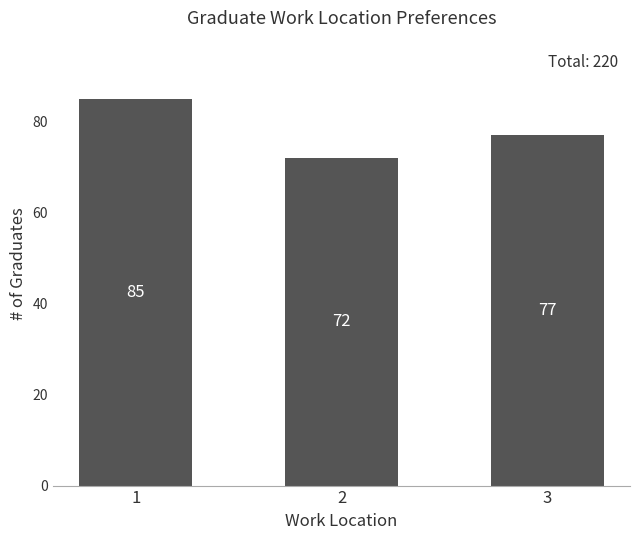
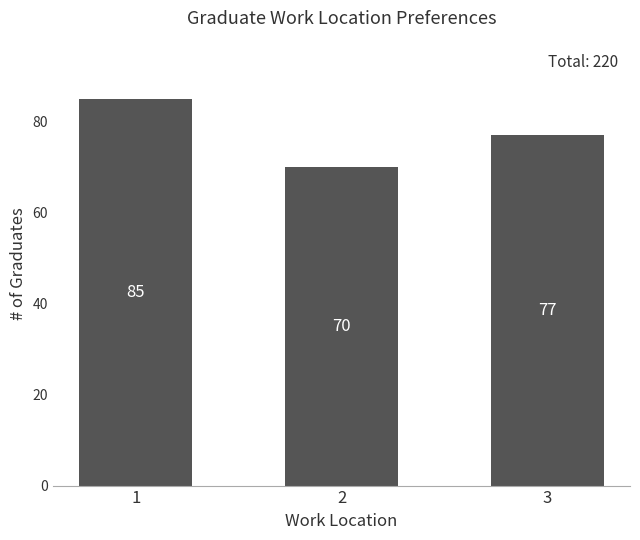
2: 72 -> 70
